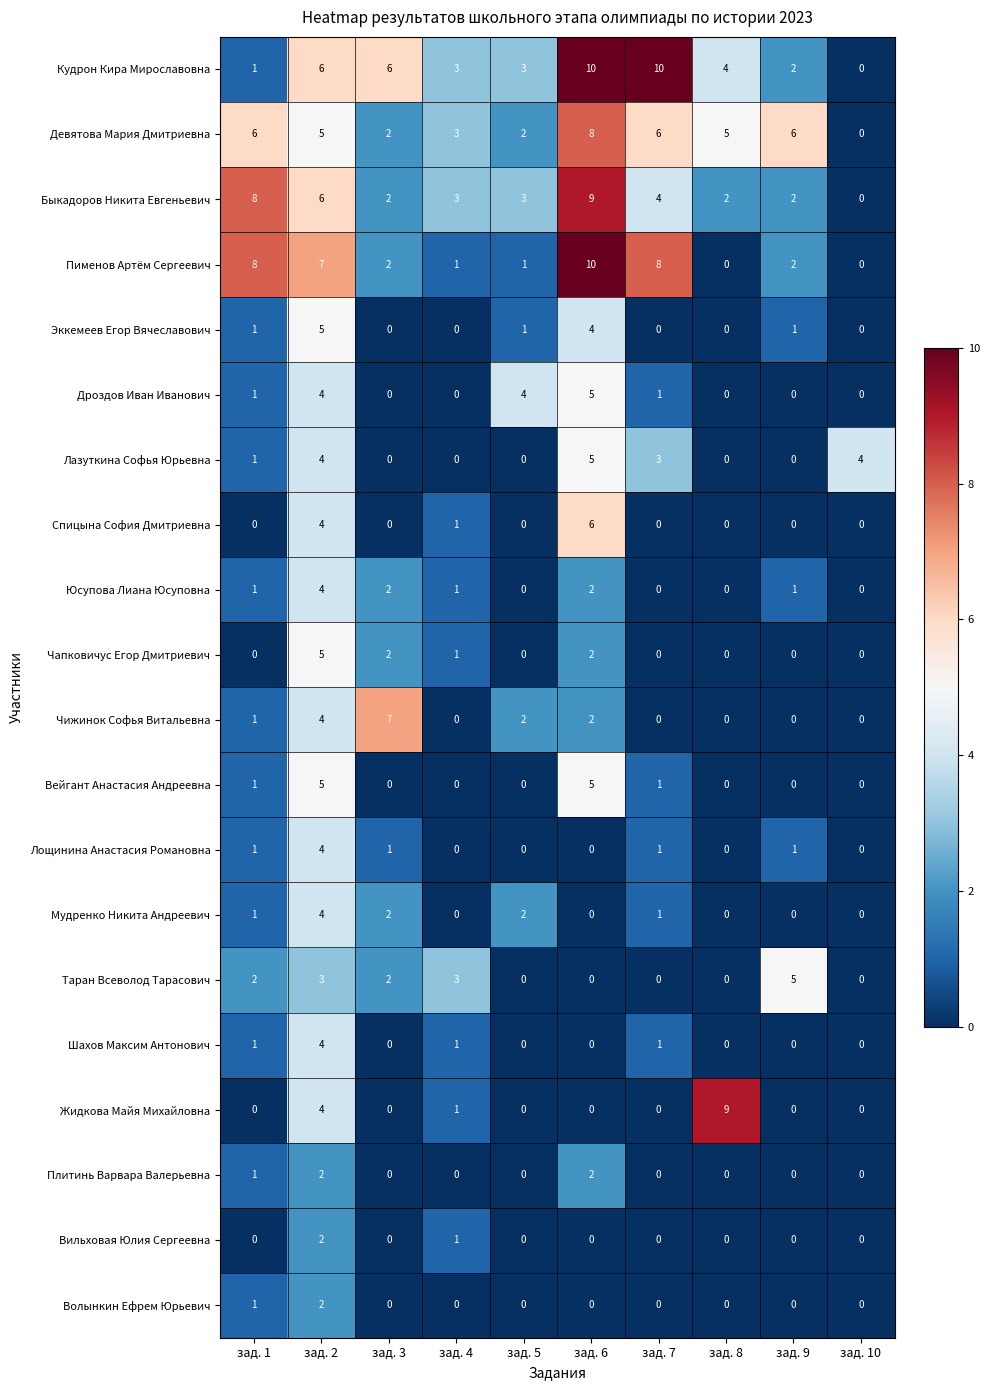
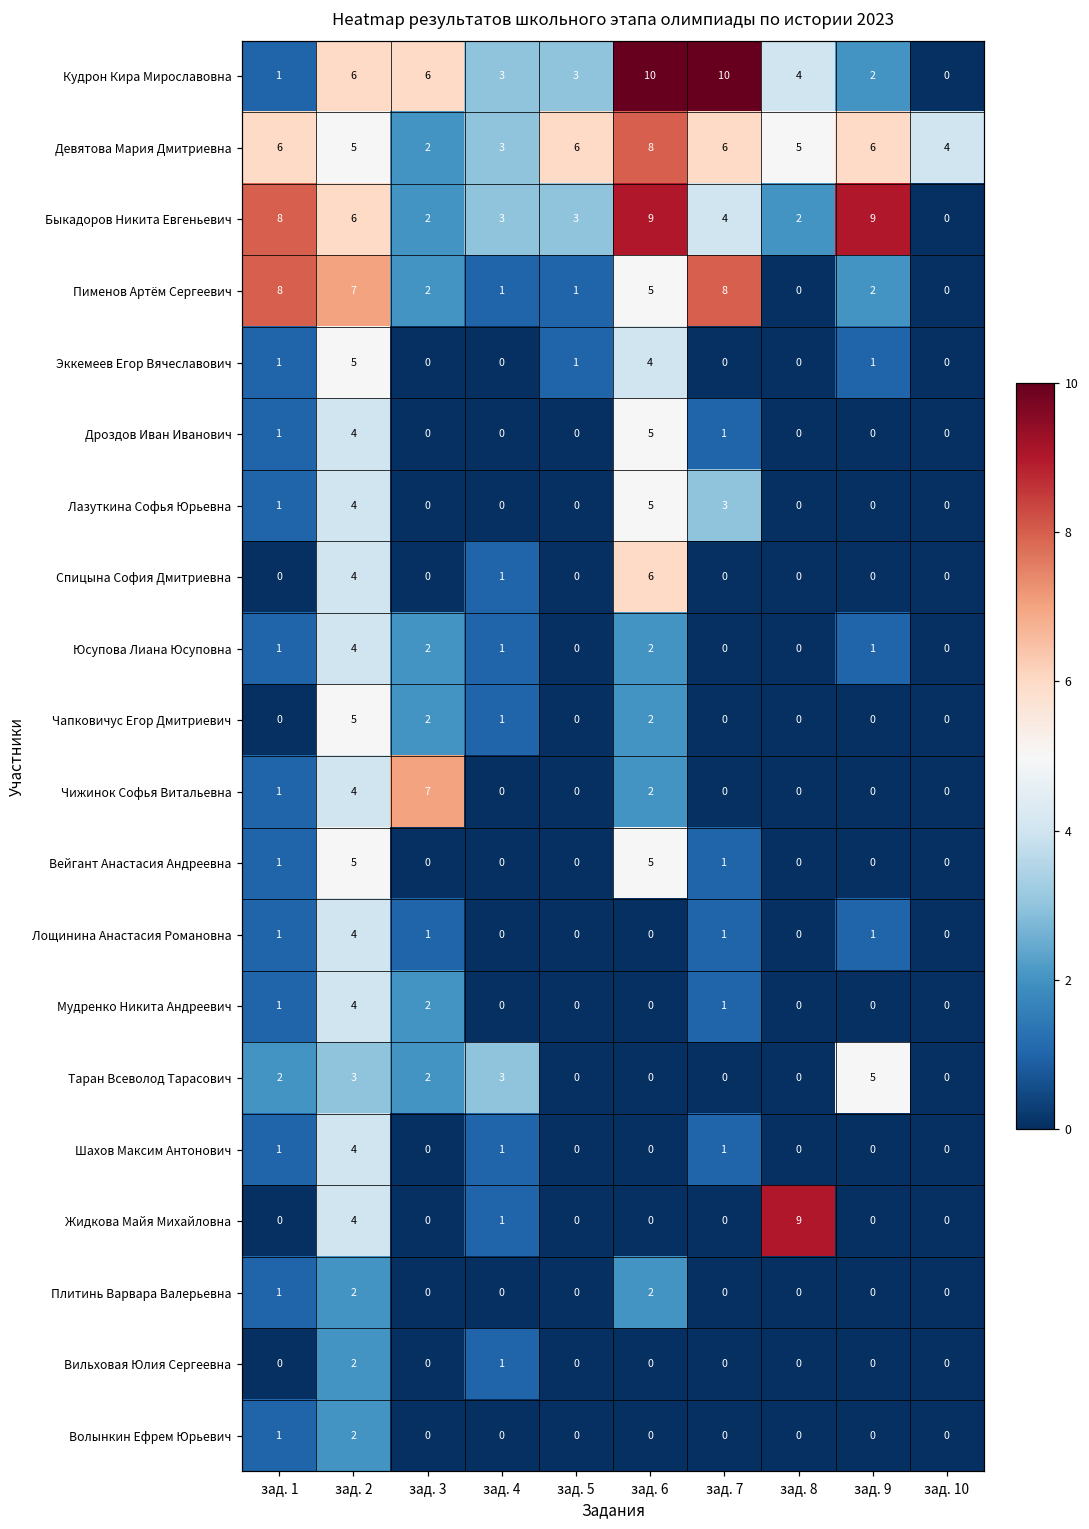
Девятова Мария Дмитриевна, зад. 5: 2 -> 6
Девятова Мария Дмитриевна, зад. 10: 0 -> 4
Быкадоров Никита Евгеньевич, зад. 9: 2 -> 9
Пименов Артём Сергеевич, зад. 6: 10 -> 5
Дроздов Иван Иванович, зад. 5: 4 -> 0
Лазуткина Софья Юрьевна, зад. 10: 4 -> 0
Чижинок Софья Витальевна, зад. 5: 2 -> 0
Мудренко Никита Андреевич, зад. 5: 2 -> 0
